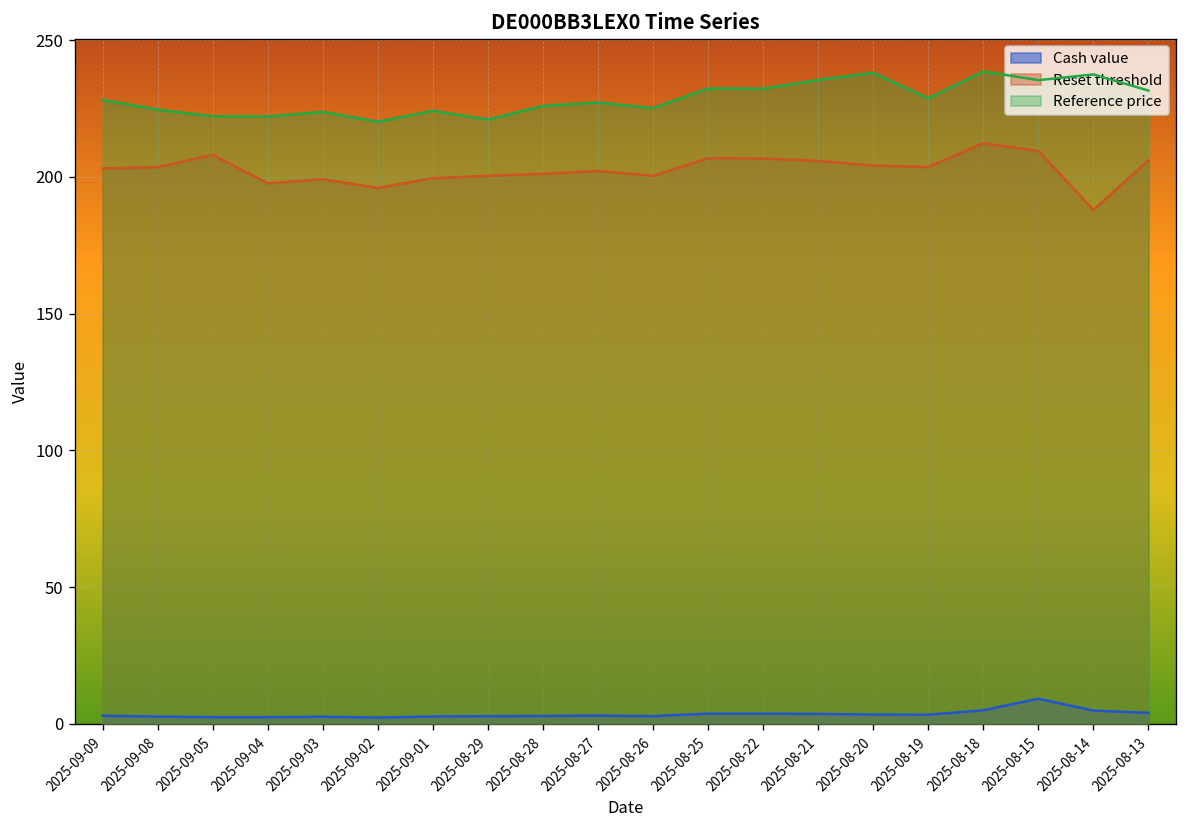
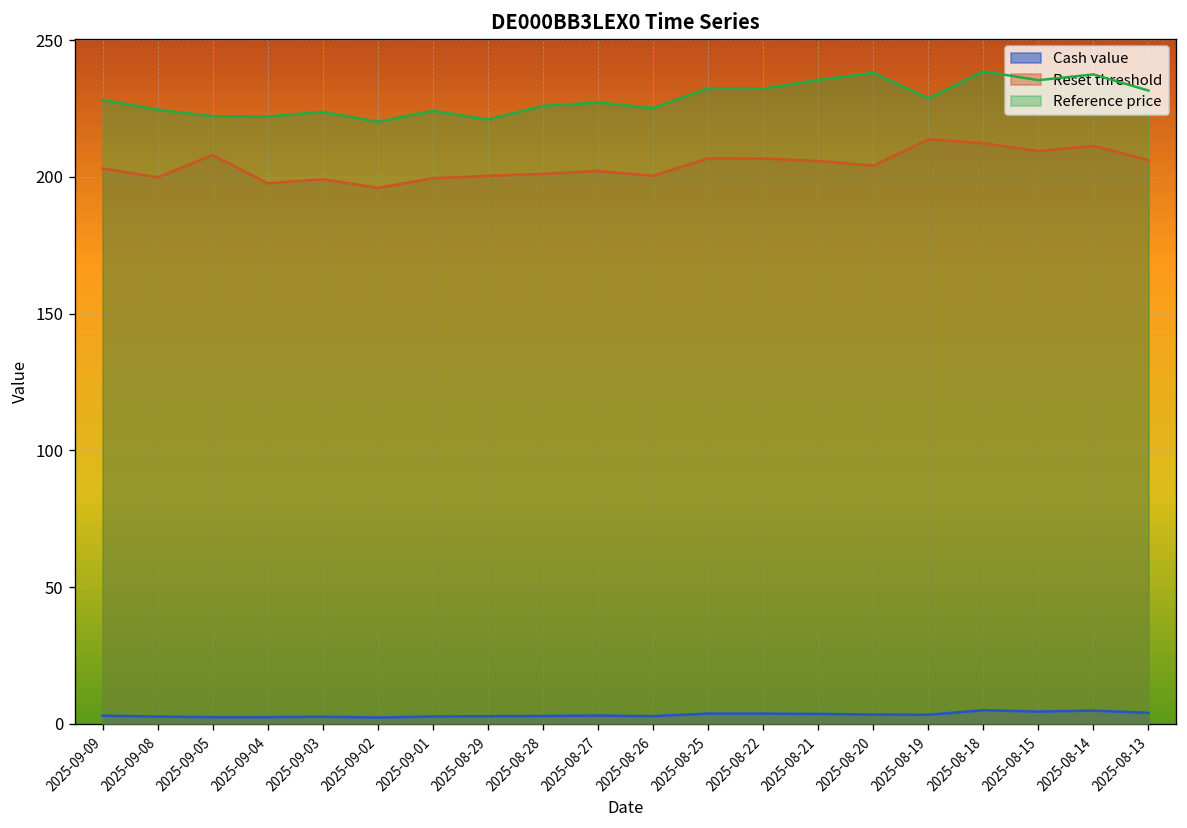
Reset threshold, 2025-09-08: 204 -> 200
Reset threshold, 2025-08-19: 204 -> 214
Cash value, 2025-08-15: 9 -> 4
Reset threshold, 2025-08-14: 188 -> 211
